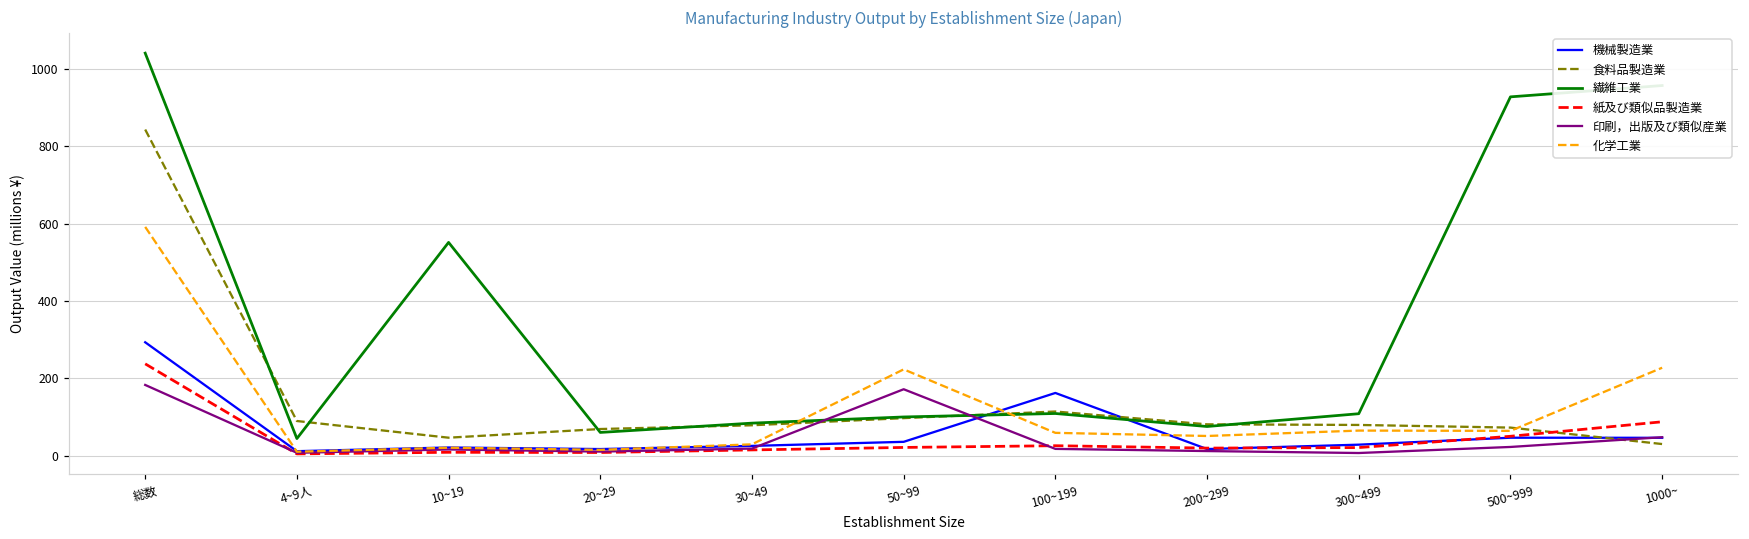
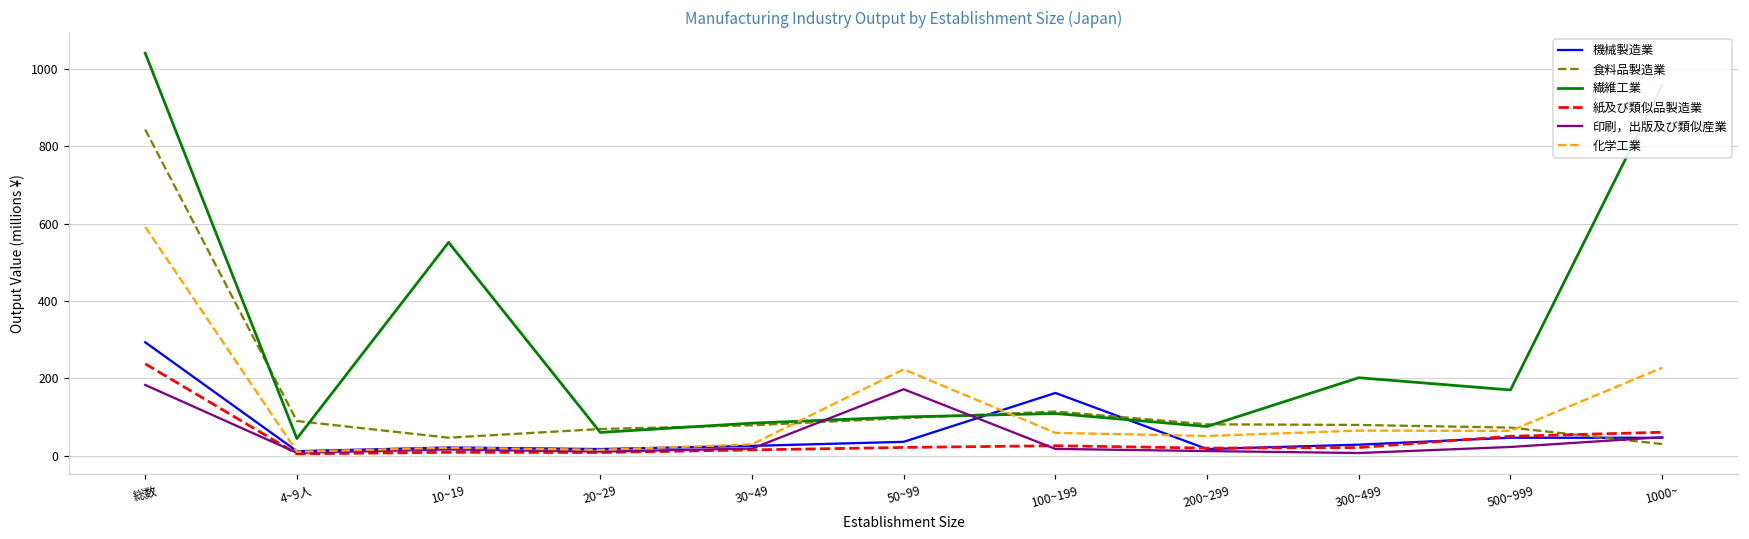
繊維工業, 300~499: 110 -> 200
繊維工業, 500~999: 930 -> 170
紙及び類似品製造業, 1000~: 90 -> 60
